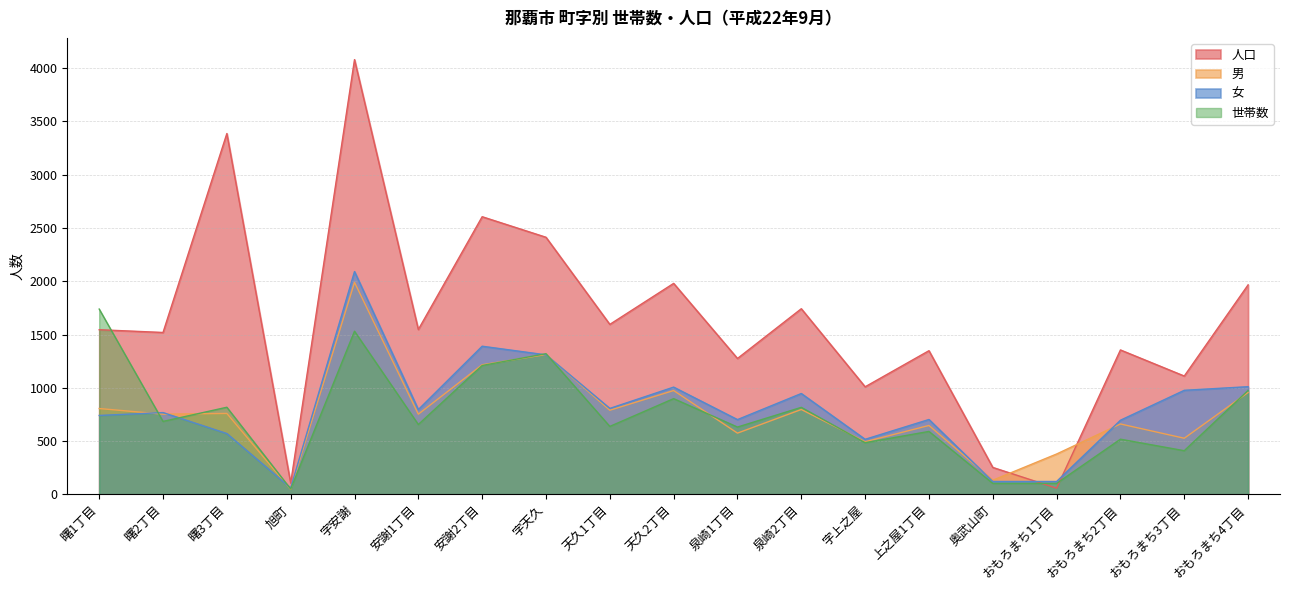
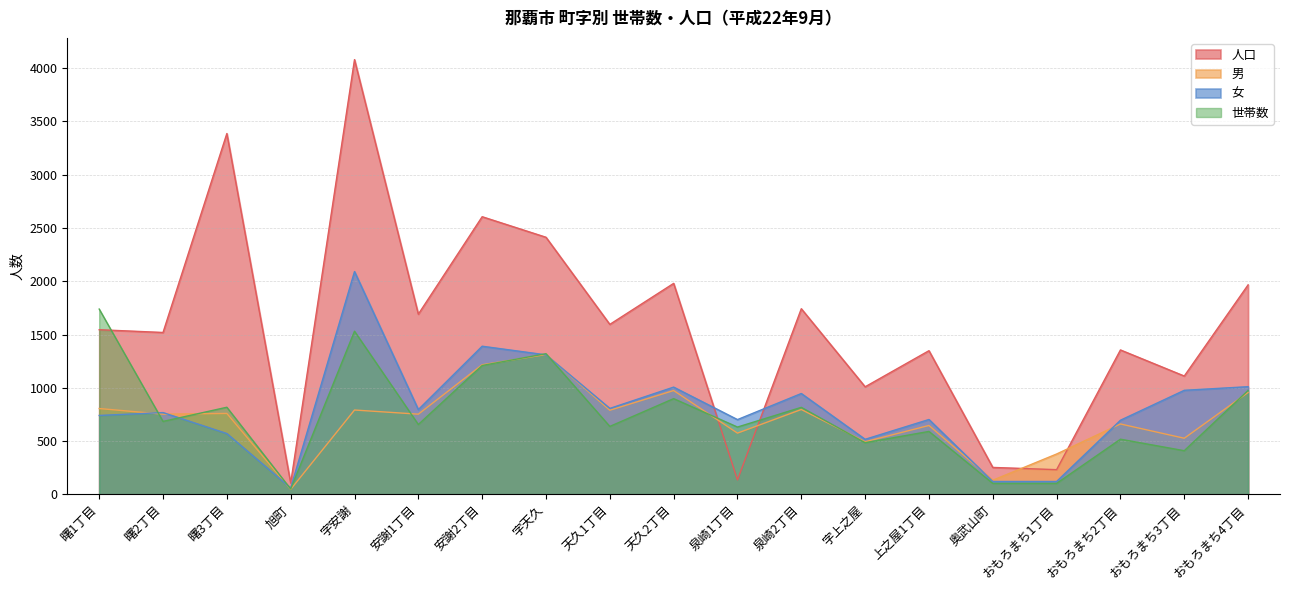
男, 字安謝: 1990 -> 790
人口, 安謝1丁目: 1550 -> 1690
人口, 泉崎1丁目: 1280 -> 140
人口, おもろまち1丁目: 60 -> 230
